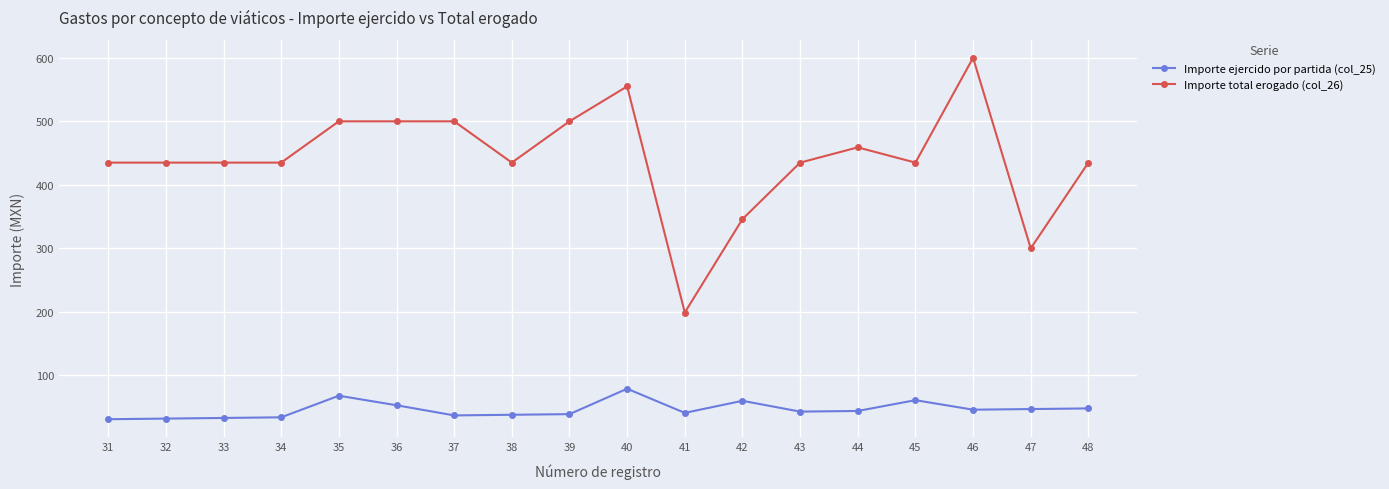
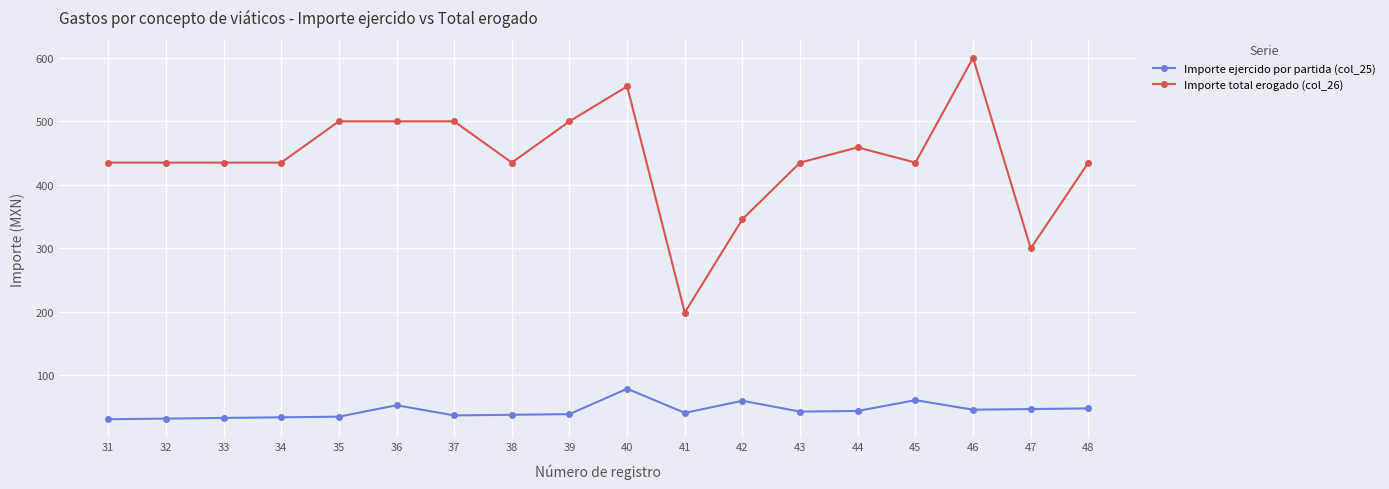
Importe ejercido por partida (col_25), 35: 70 -> 40
